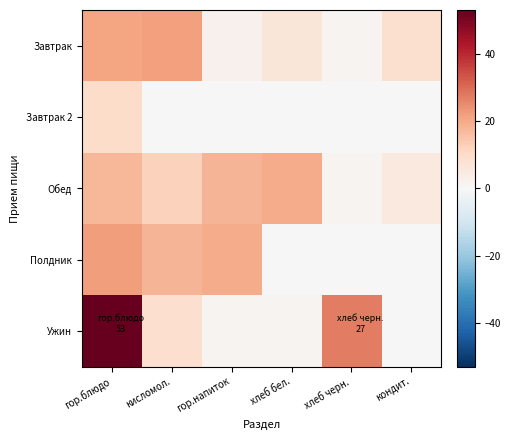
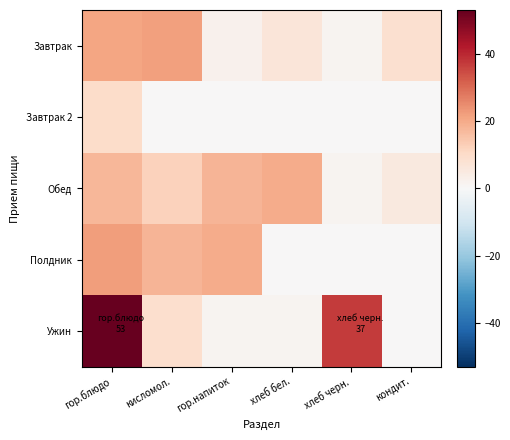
Ужин, хлеб черн.: 27 -> 37
